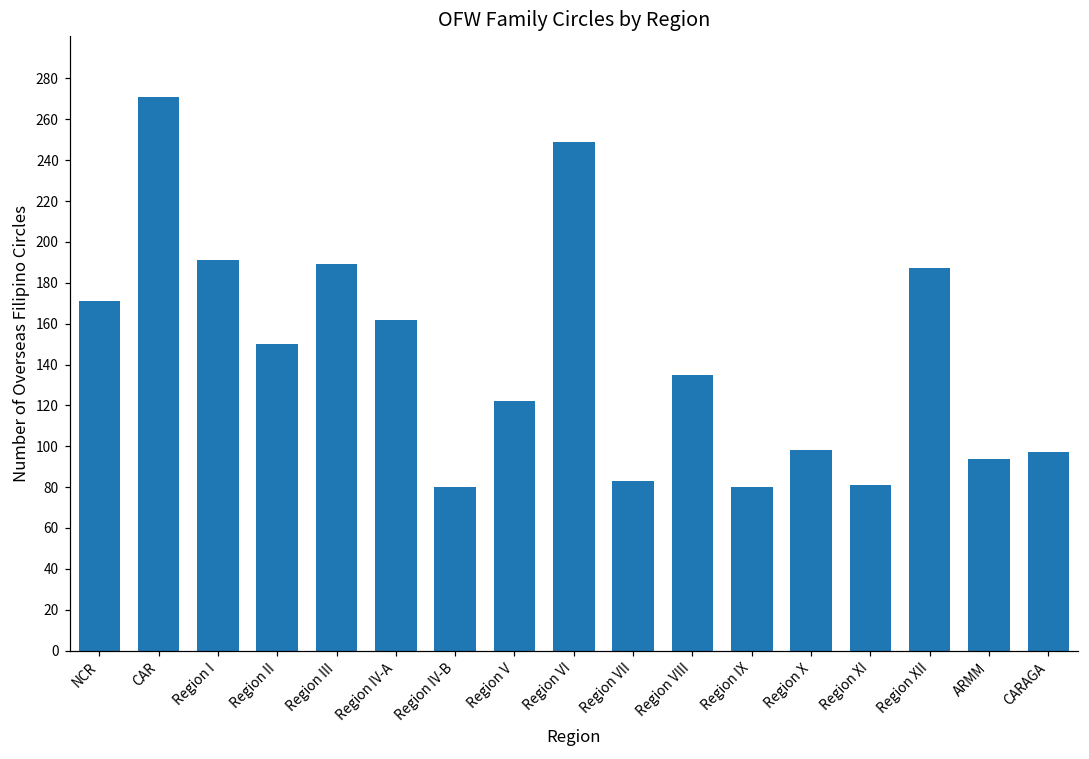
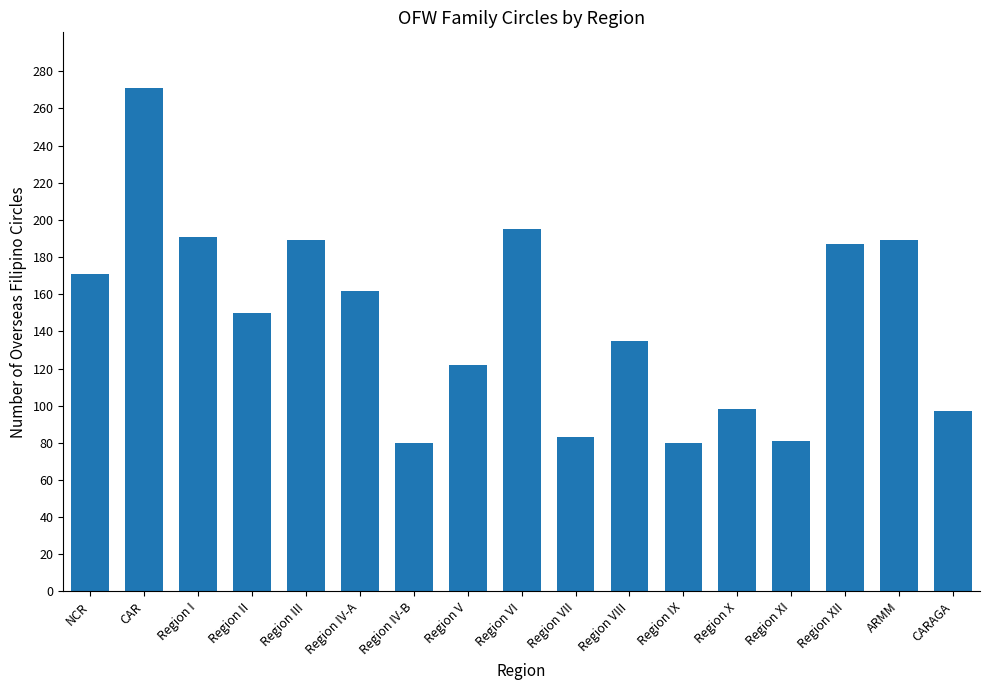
Region VI: 249 -> 195
ARMM: 94 -> 189
